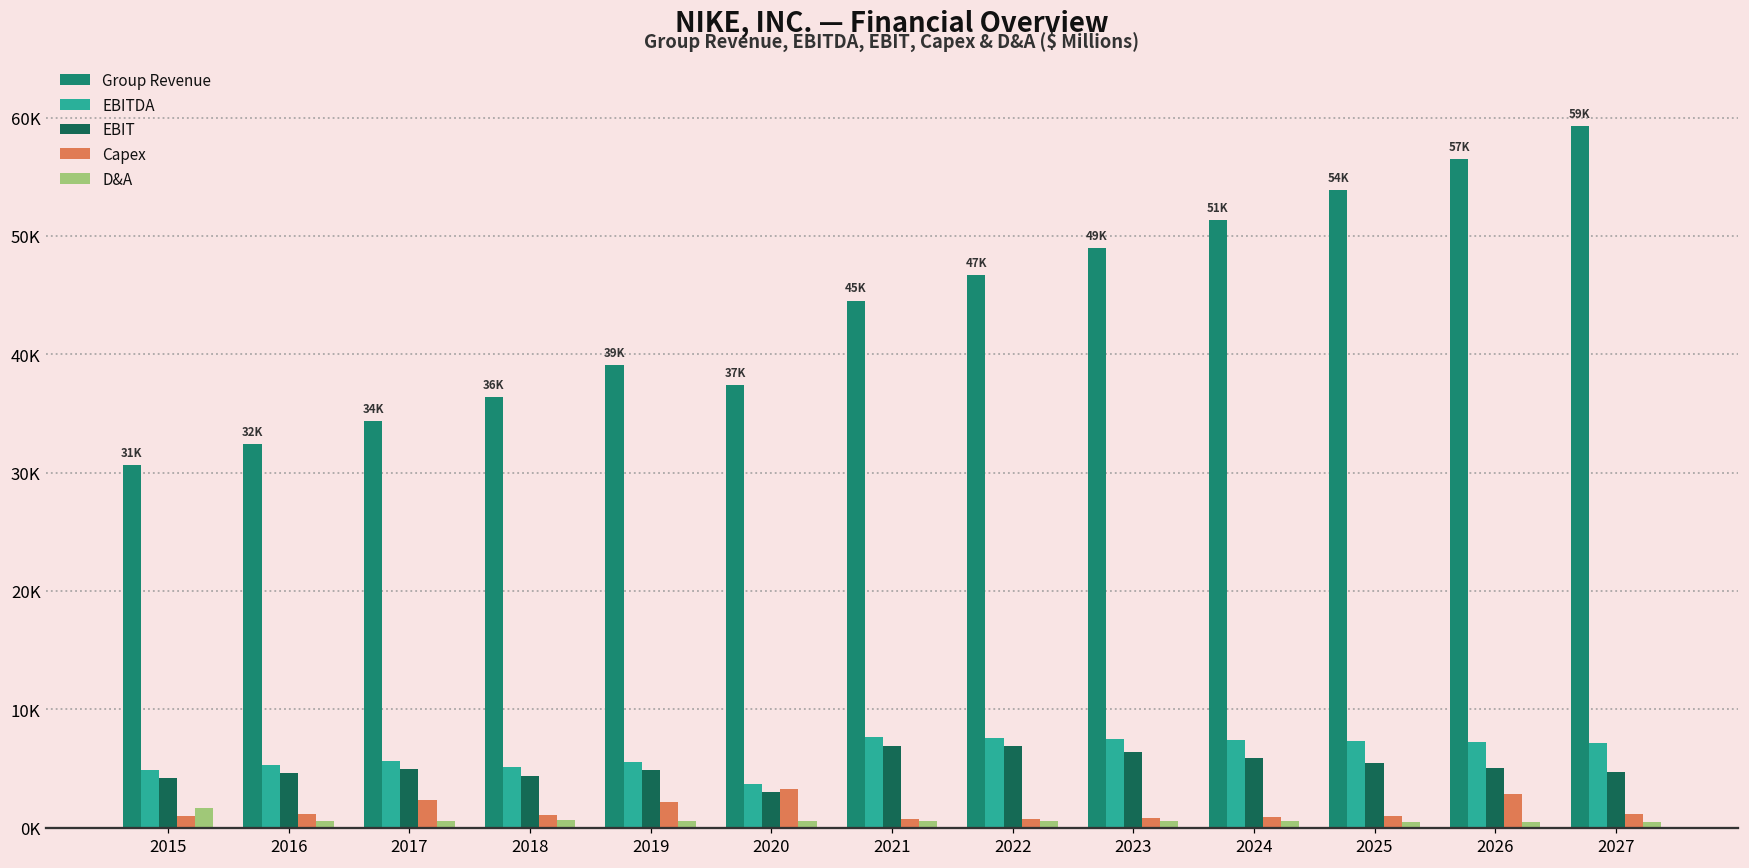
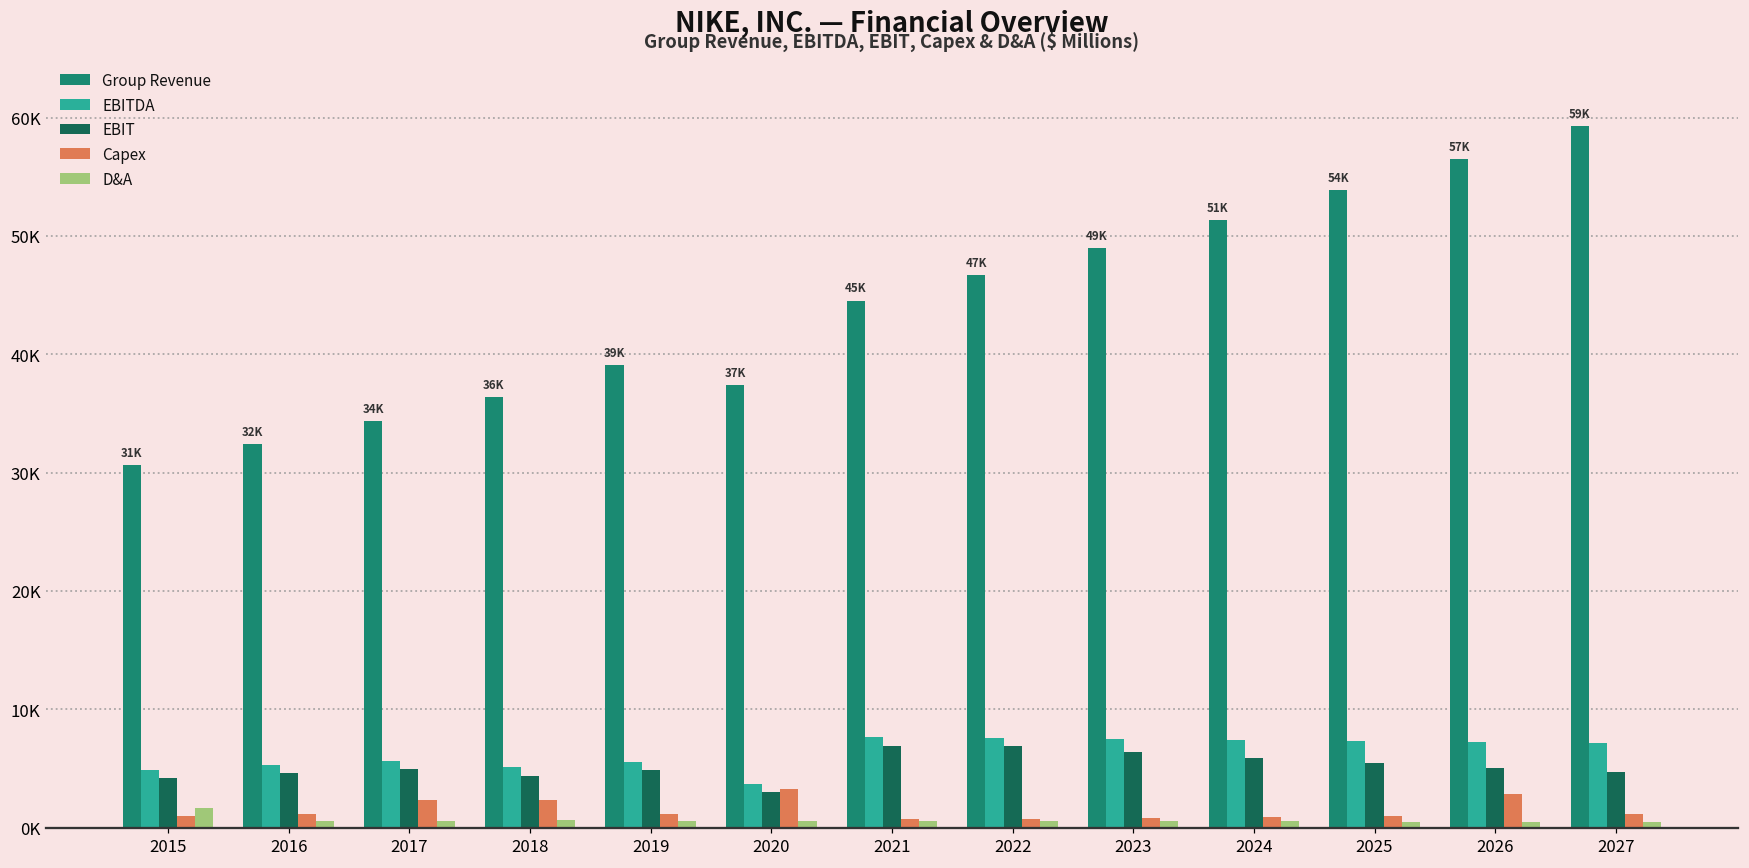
Capex, 2018: 1000 -> 2300
Capex, 2019: 2100 -> 1100
